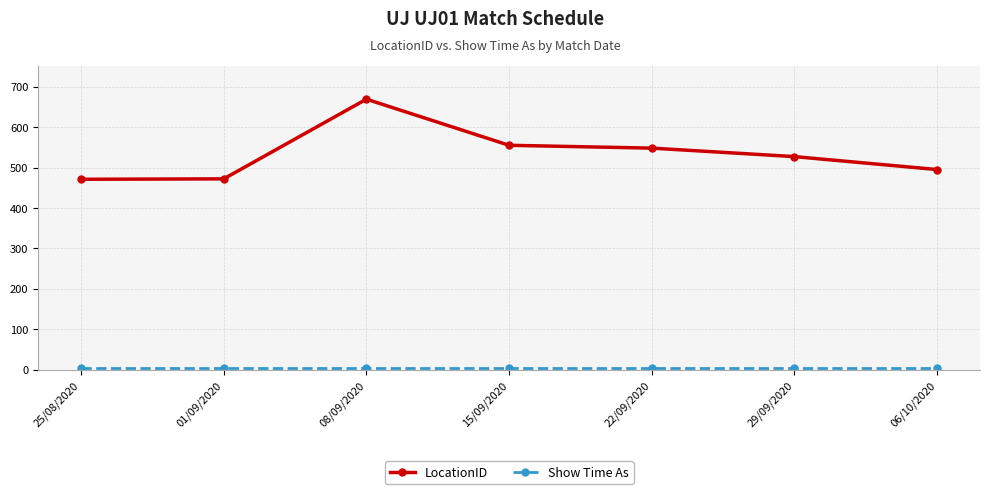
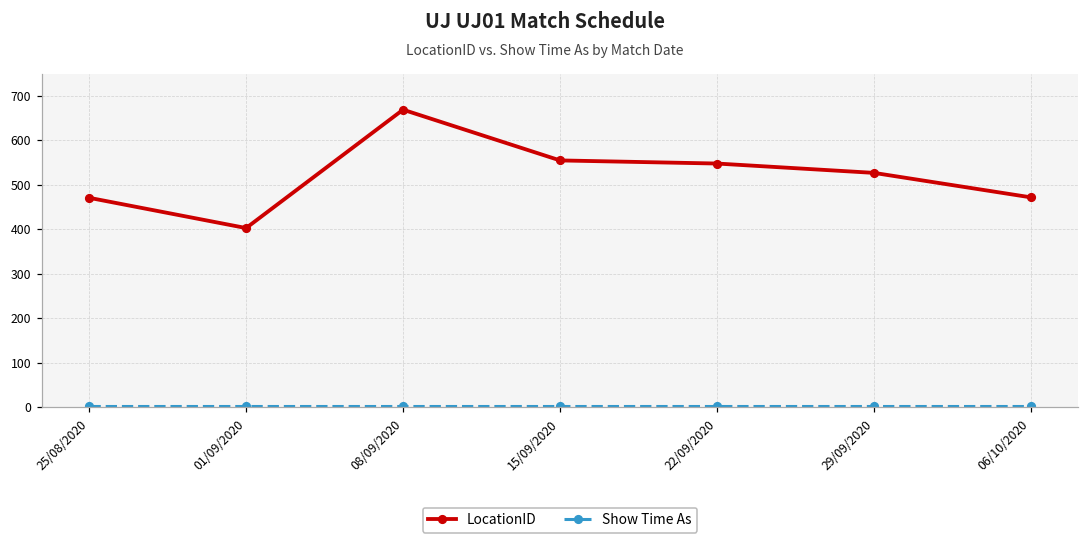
LocationID, 01/09/2020: 470 -> 400
LocationID, 06/10/2020: 500 -> 470
